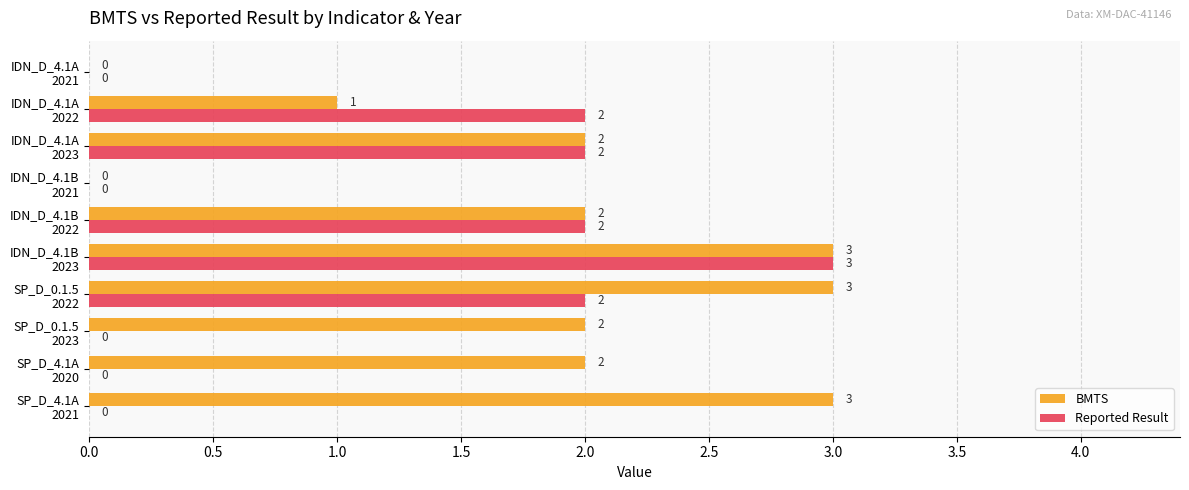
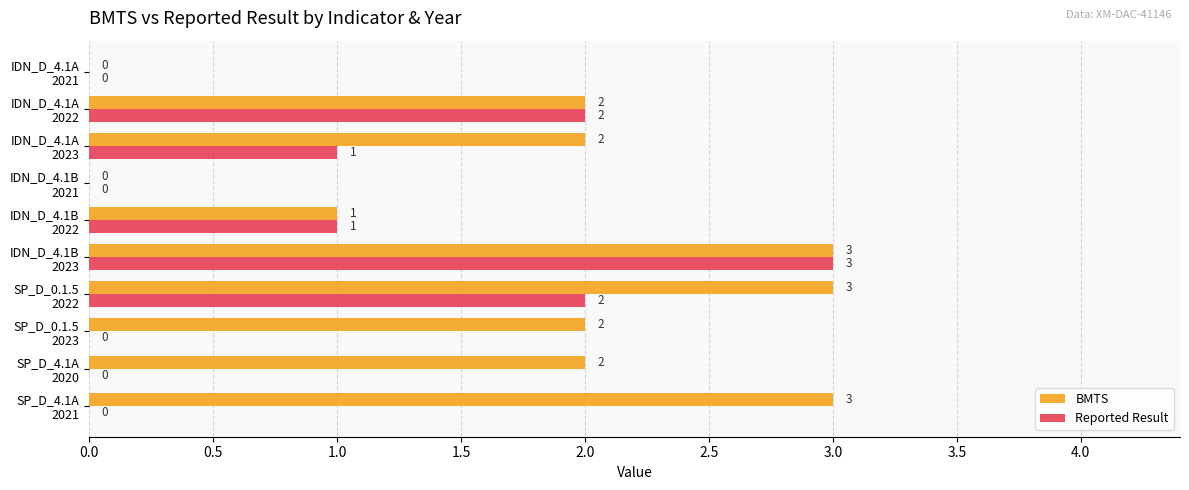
BMTS, IDN_D_4.1A 2022: 1 -> 2
Reported Result, IDN_D_4.1A 2023: 2 -> 1
BMTS, IDN_D_4.1B 2022: 2 -> 1
Reported Result, IDN_D_4.1B 2022: 2 -> 1
